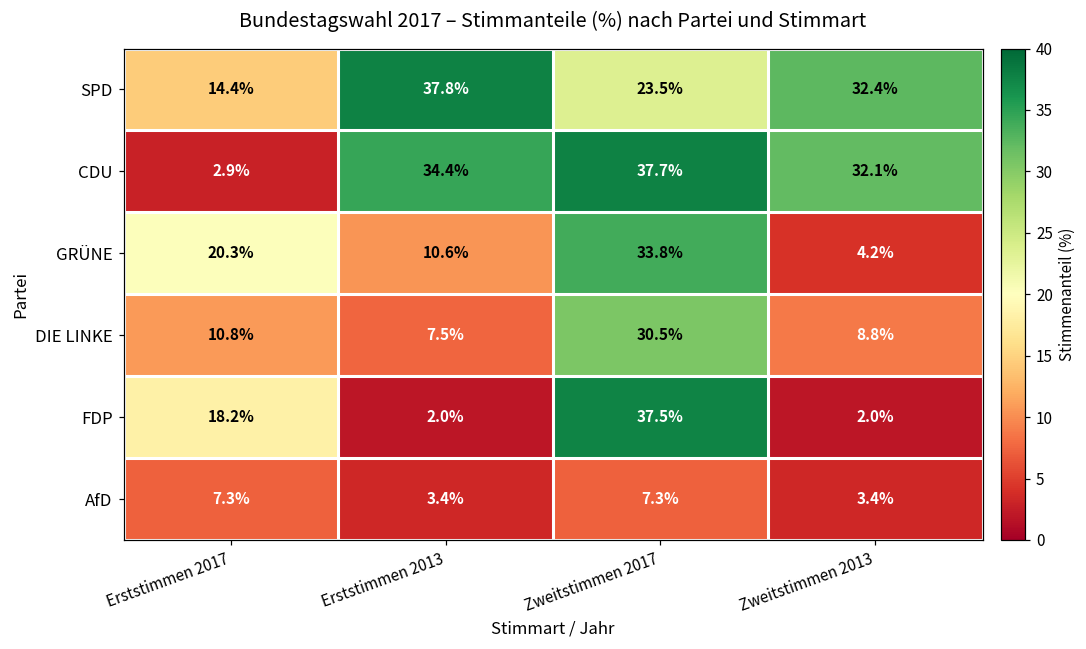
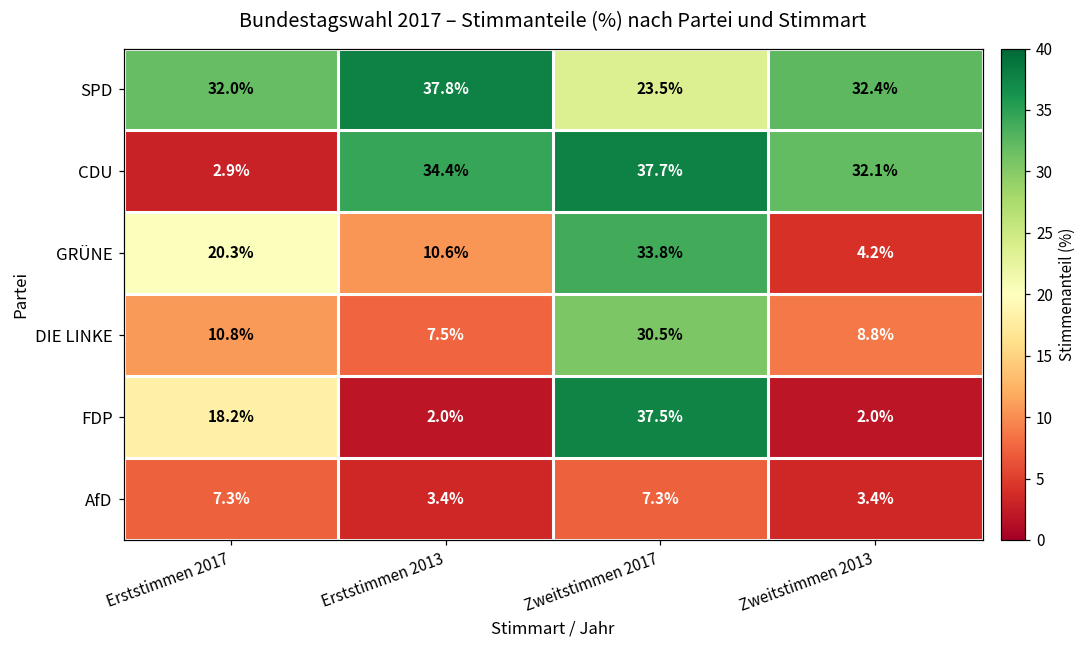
SPD, Erststimmen 2017: 14.4% -> 32.0%
